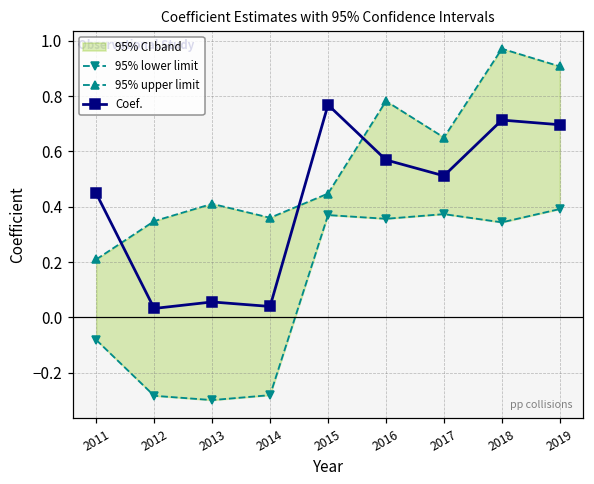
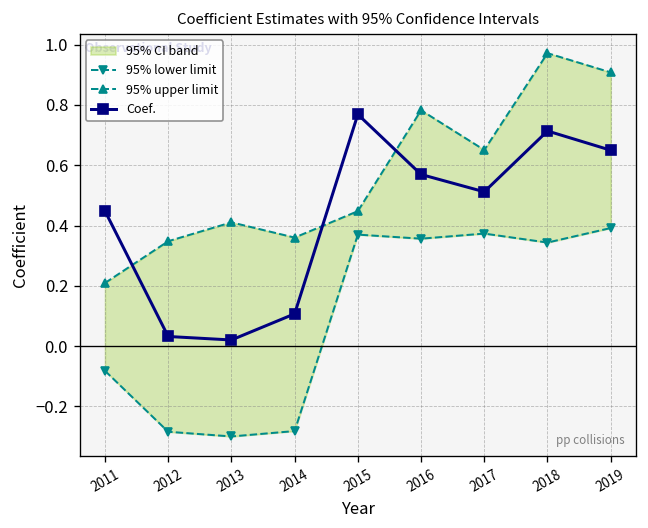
Coef., 2013: 0.06 -> 0.02
Coef., 2014: 0.04 -> 0.11
Coef., 2019: 0.70 -> 0.65
